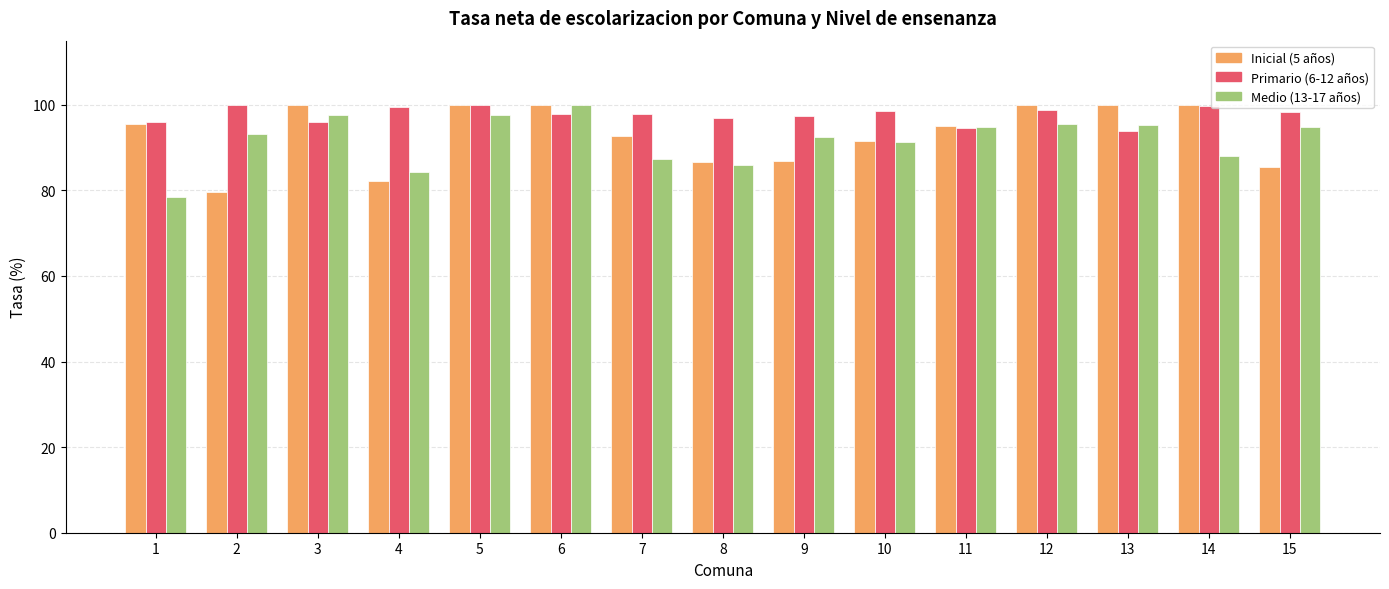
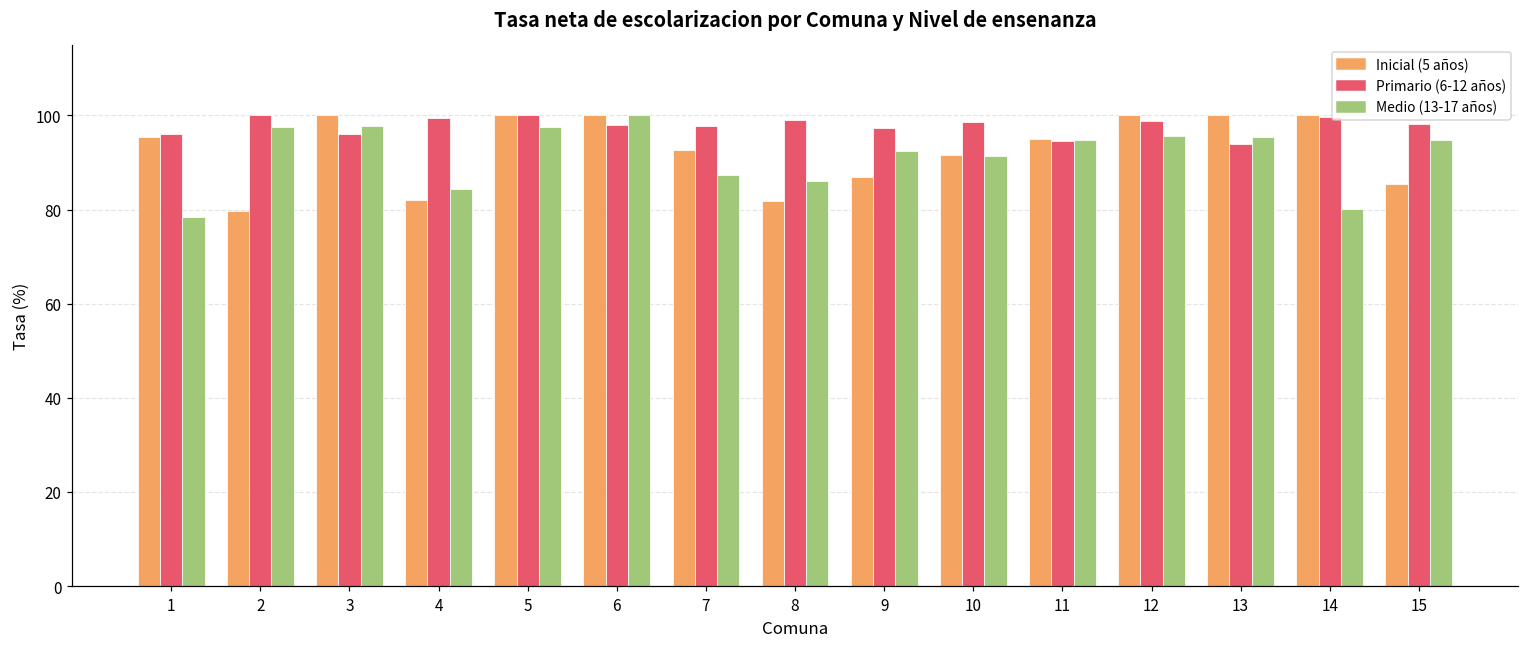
Medio (13-17 años), 2: 93 -> 98
Inicial (5 años), 8: 87 -> 82
Primario (6-12 años), 8: 97 -> 99
Medio (13-17 años), 14: 88 -> 80
